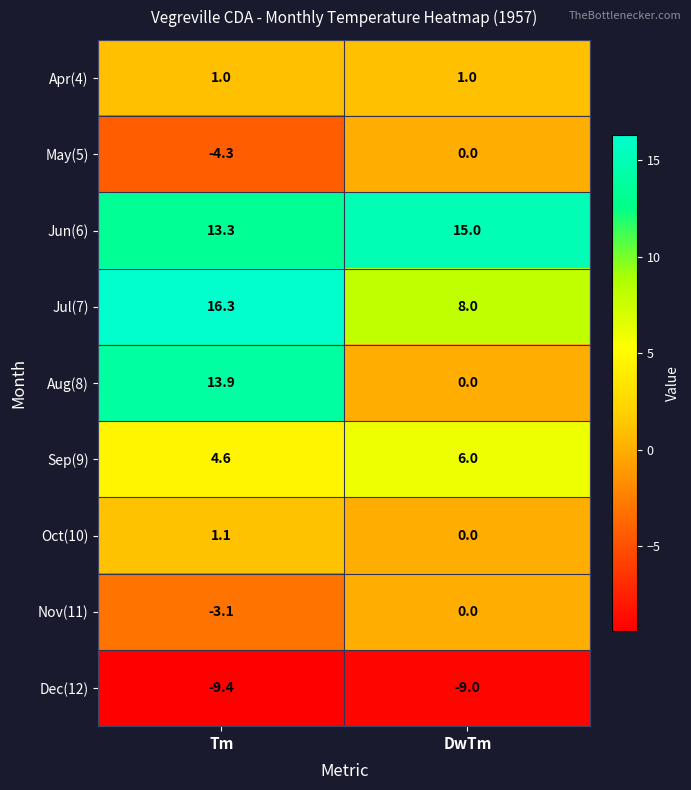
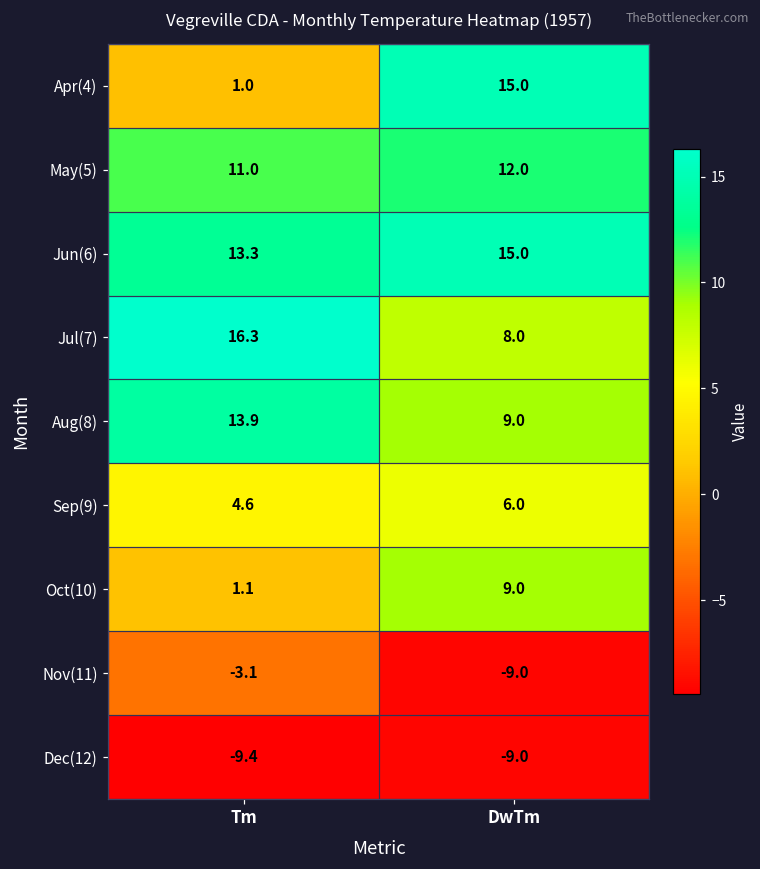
Apr(4), DwTm: 1.0 -> 15.0
May(5), Tm: -4.3 -> 11.0
May(5), DwTm: 0.0 -> 12.0
Aug(8), DwTm: 0.0 -> 9.0
Oct(10), DwTm: 0.0 -> 9.0
Nov(11), DwTm: 0.0 -> -9.0
